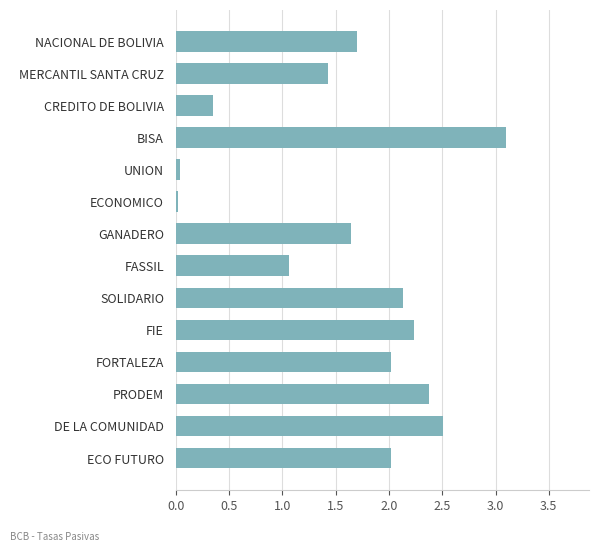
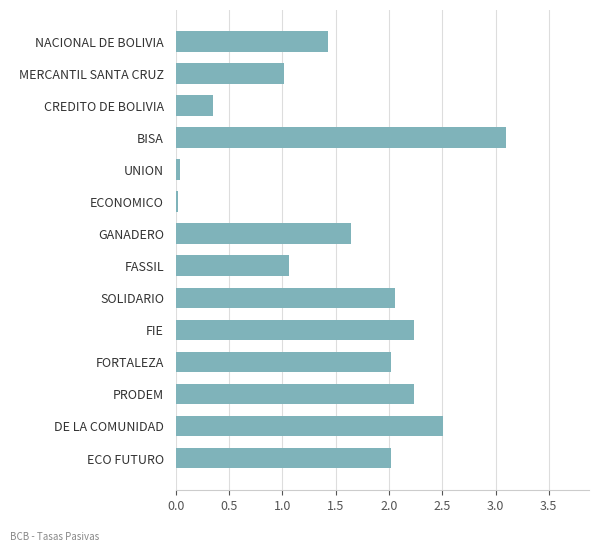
NACIONAL DE BOLIVIA: 1.70 -> 1.43
MERCANTIL SANTA CRUZ: 1.43 -> 1.01
SOLIDARIO: 2.13 -> 2.06
PRODEM: 2.37 -> 2.24
